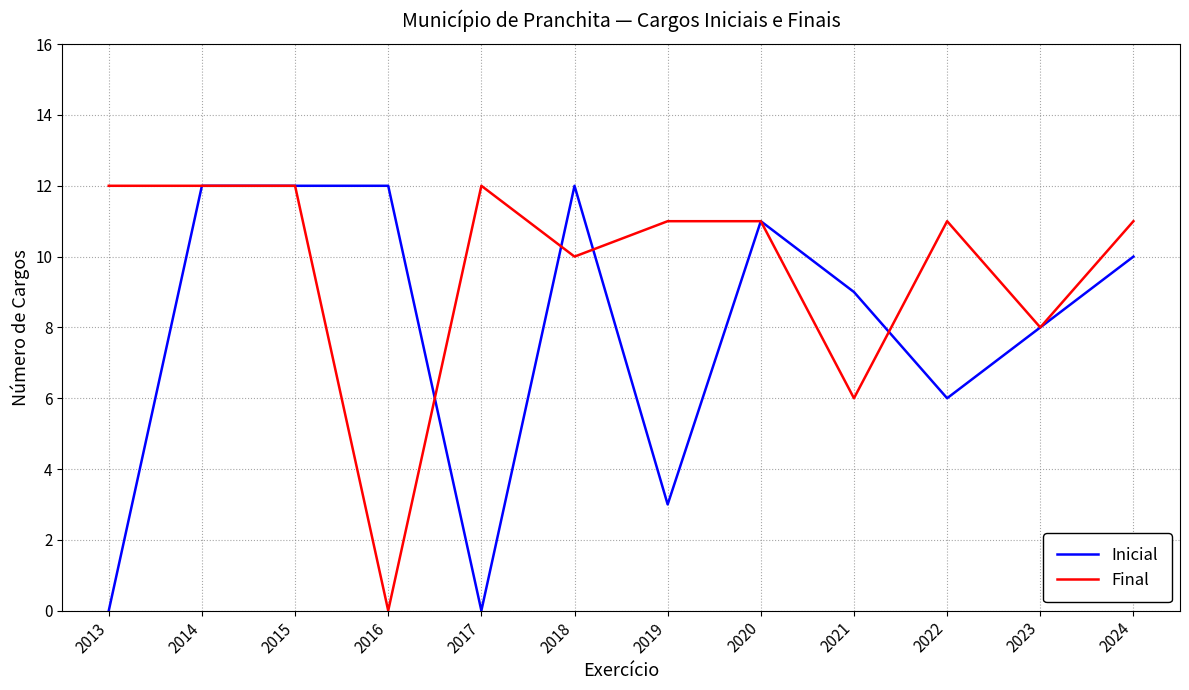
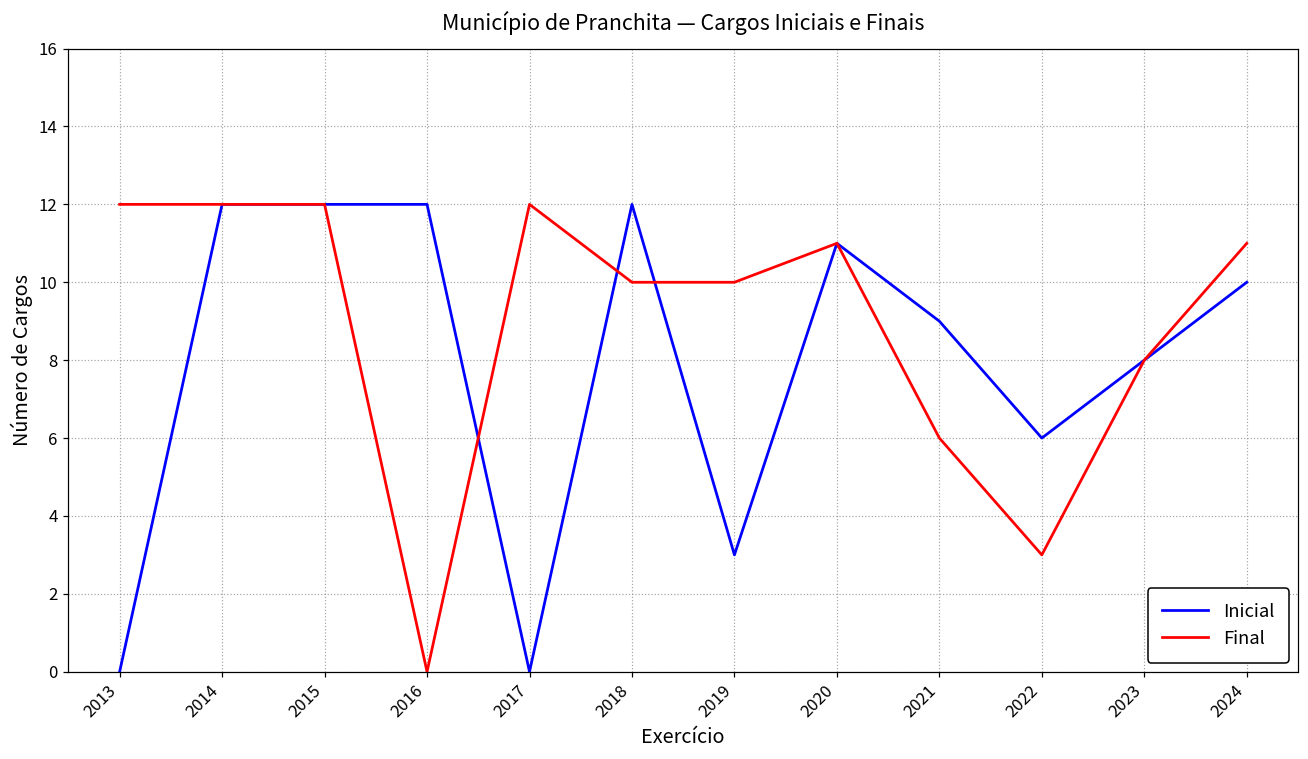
Final, 2019: 11 -> 10
Final, 2022: 11 -> 3
